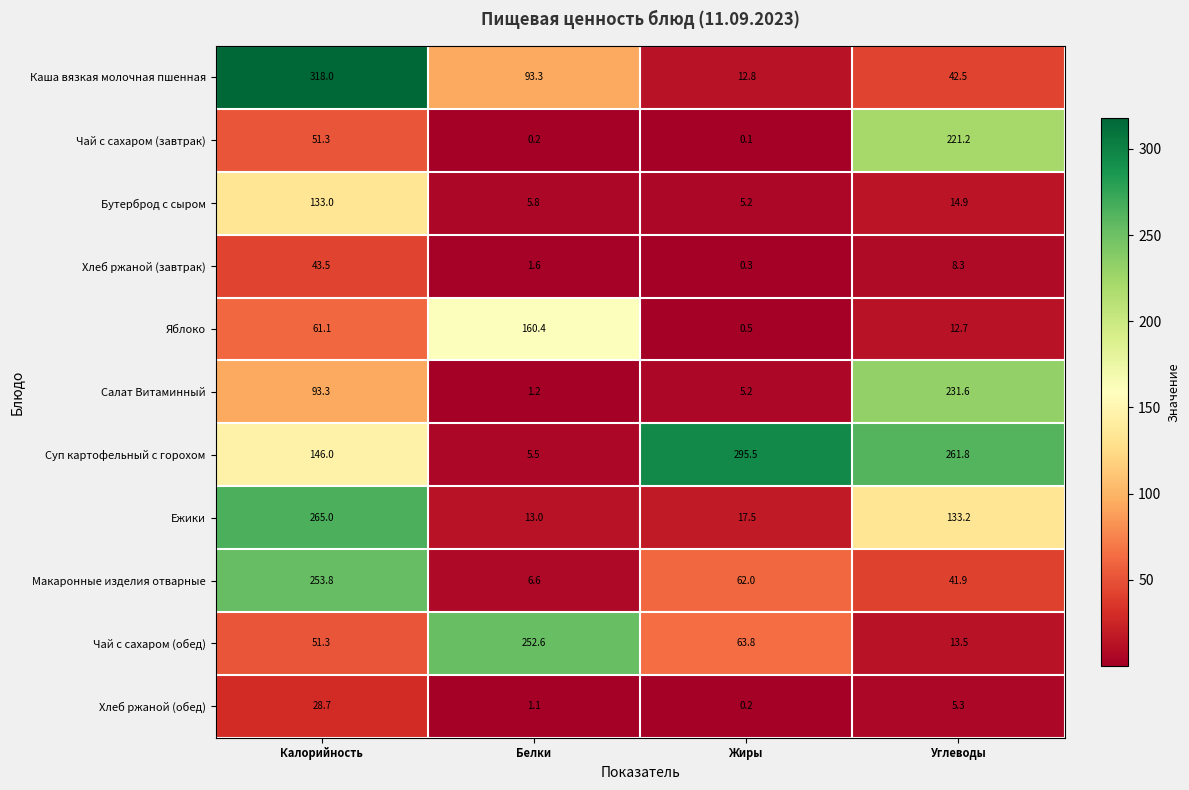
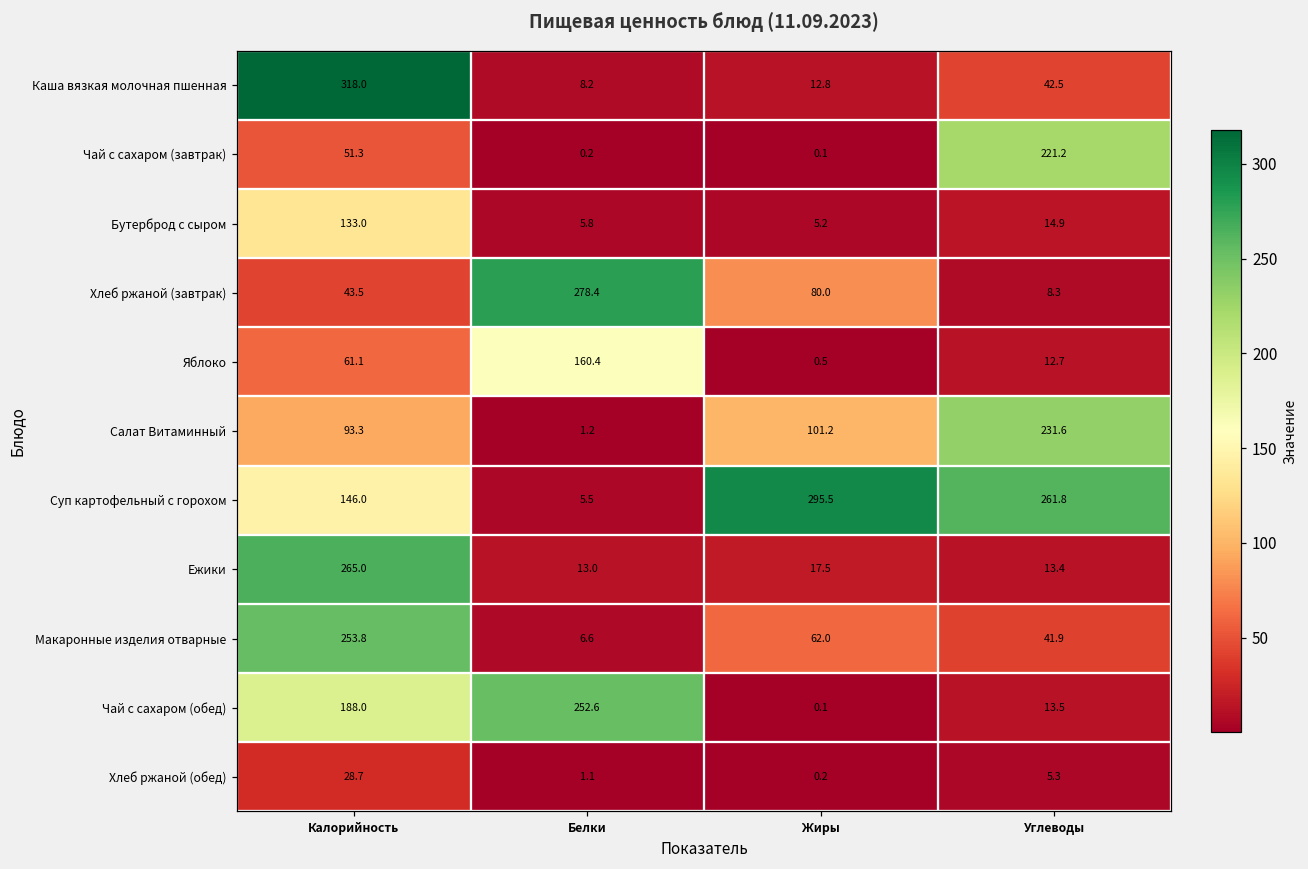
Каша вязкая молочная пшенная, Белки: 93.3 -> 8.2
Хлеб ржаной (завтрак), Белки: 1.6 -> 278.4
Хлеб ржаной (завтрак), Жиры: 0.3 -> 80.0
Салат Витаминный, Жиры: 5.2 -> 101.2
Ежики, Углеводы: 133.2 -> 13.4
Чай с сахаром (обед), Калорийность: 51.3 -> 188.0
Чай с сахаром (обед), Жиры: 63.8 -> 0.1
